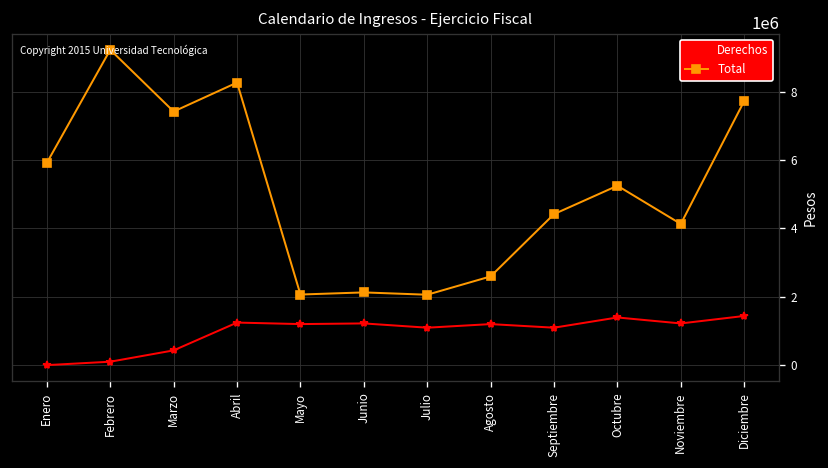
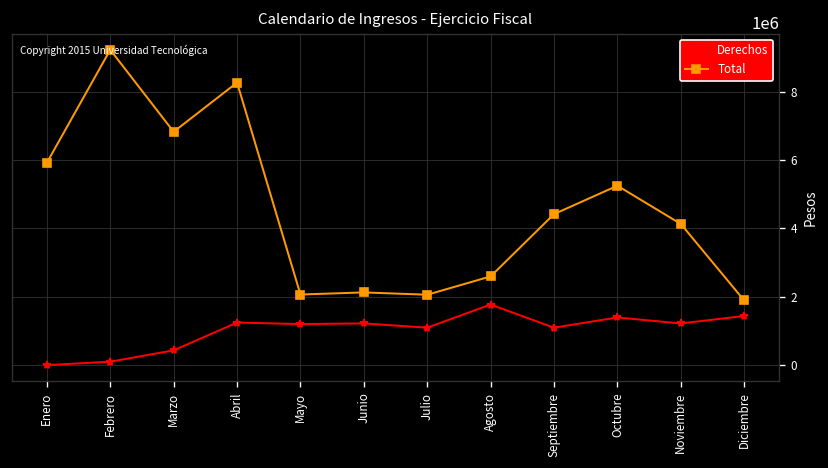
Total, Marzo: 7400000 -> 6800000
Derechos, Agosto: 1200000 -> 1800000
Total, Diciembre: 7700000 -> 1900000
